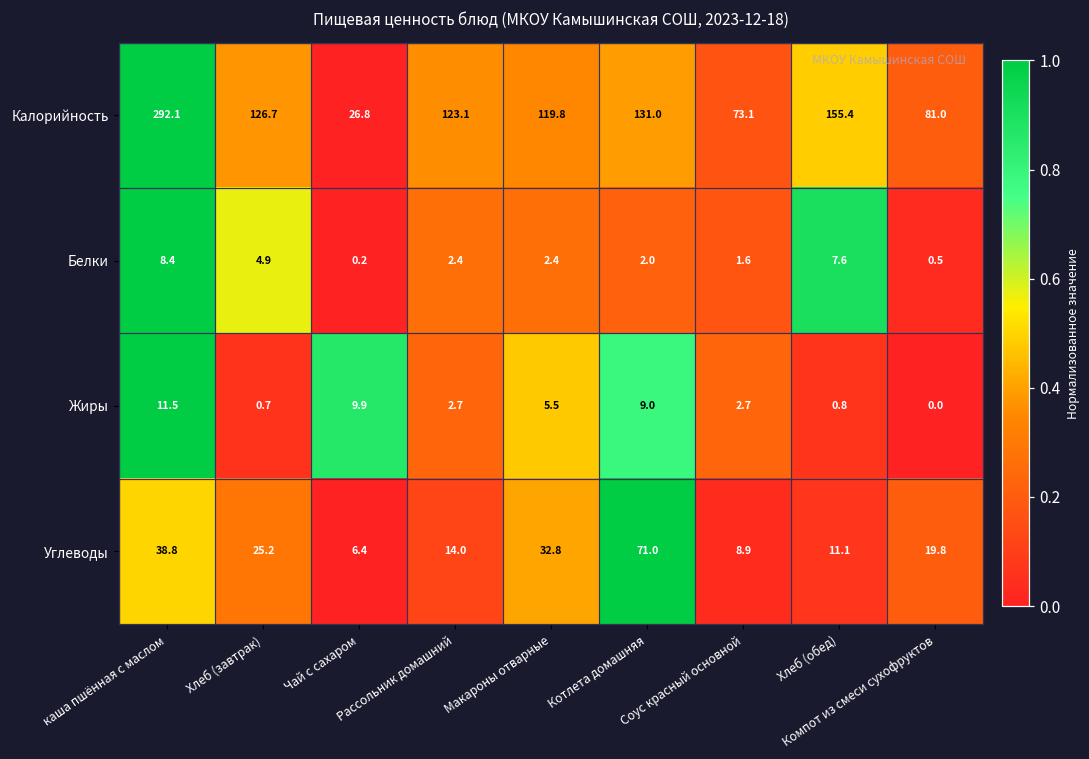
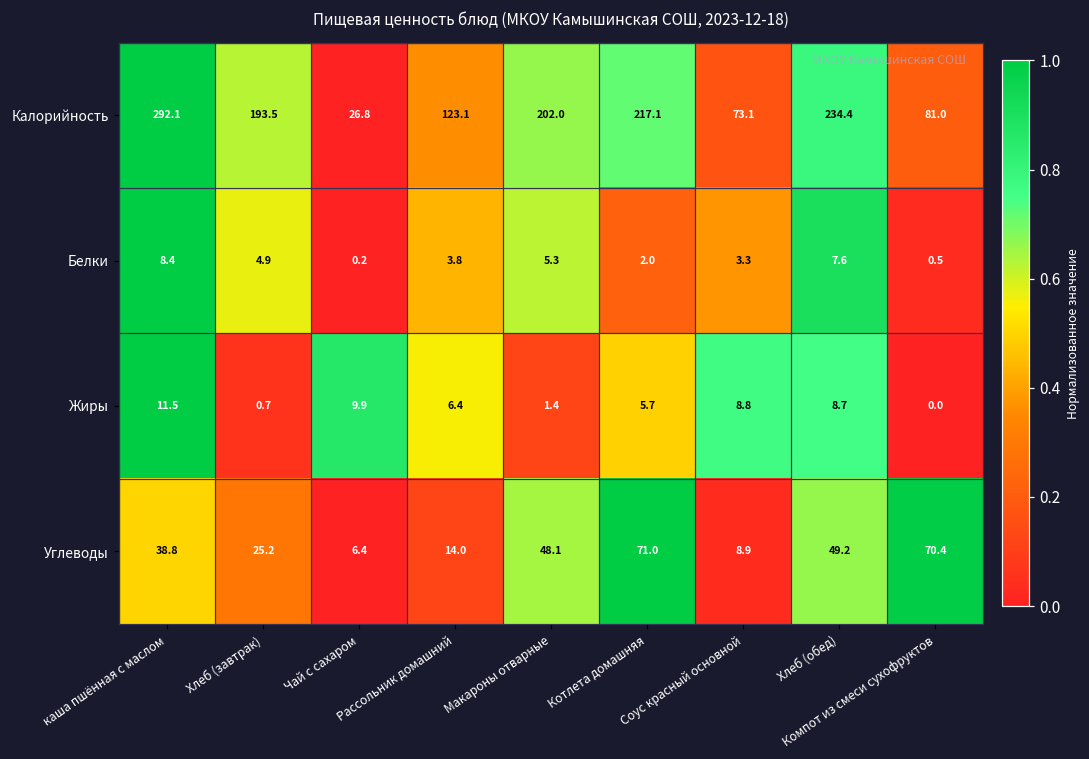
Калорийность, Хлеб (завтрак): 126.7 -> 193.5
Калорийность, Макароны отварные: 119.8 -> 202.0
Калорийность, Котлета домашняя: 131.0 -> 217.1
Калорийность, Хлеб (обед): 155.4 -> 234.4
Белки, Рассольник домашний: 2.4 -> 3.8
Белки, Макароны отварные: 2.4 -> 5.3
Белки, Соус красный основной: 1.6 -> 3.3
Жиры, Рассольник домашний: 2.7 -> 6.4
Жиры, Макароны отварные: 5.5 -> 1.4
Жиры, Котлета домашняя: 9.0 -> 5.7
Жиры, Соус красный основной: 2.7 -> 8.8
Жиры, Хлеб (обед): 0.8 -> 8.7
Углеводы, Макароны отварные: 32.8 -> 48.1
Углеводы, Хлеб (обед): 11.1 -> 49.2
Углеводы, Компот из смеси сухофруктов: 19.8 -> 70.4
